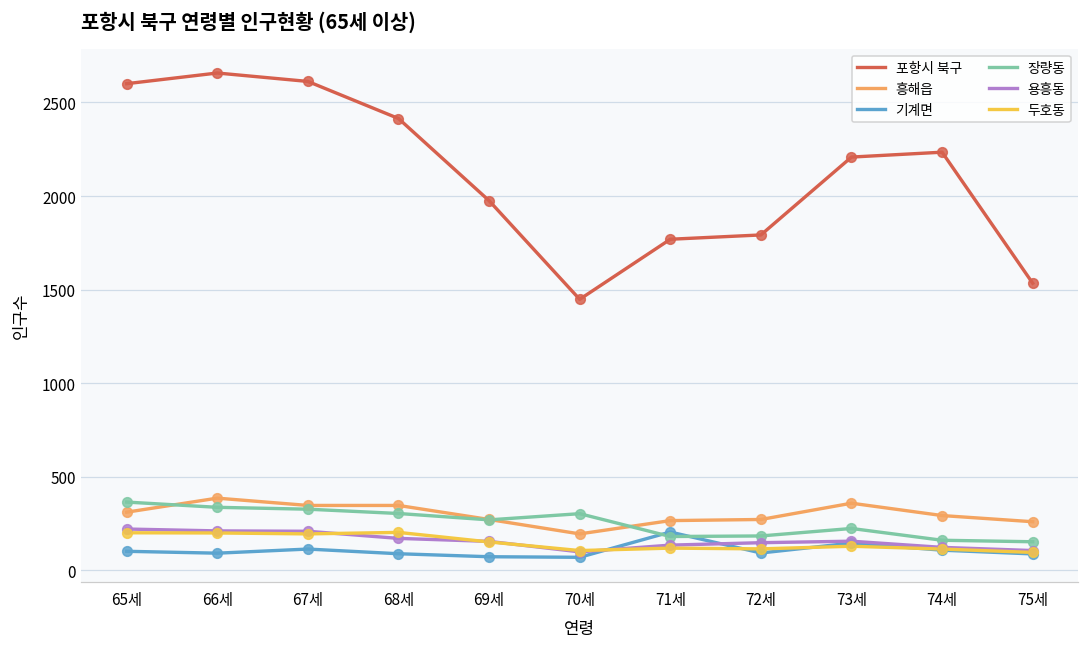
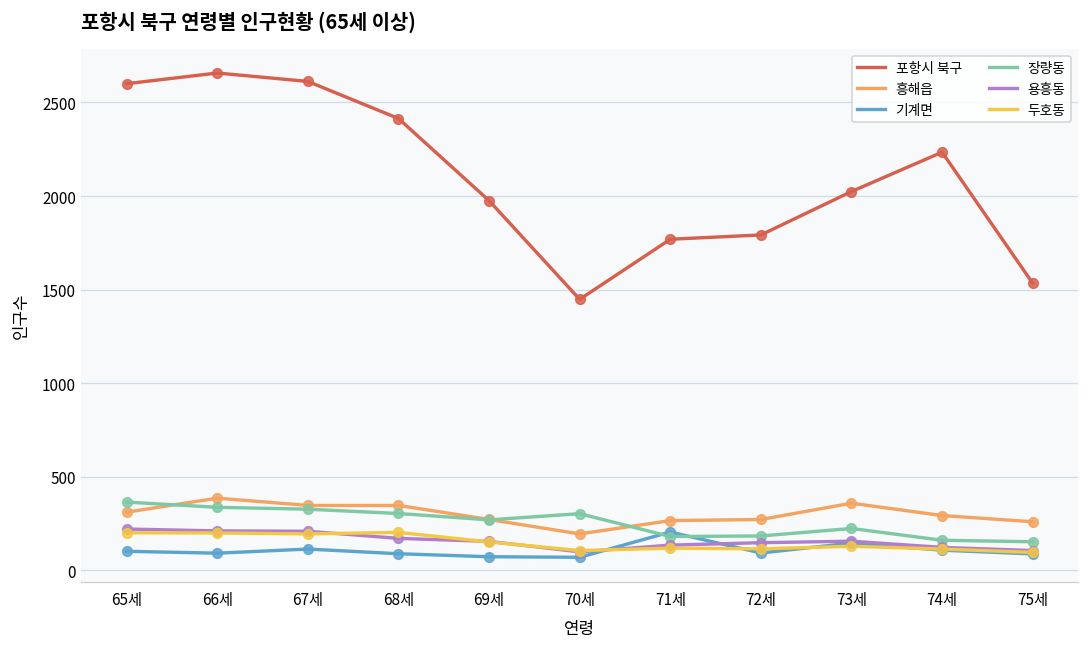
포항시 북구, 73세: 2210 -> 2020
